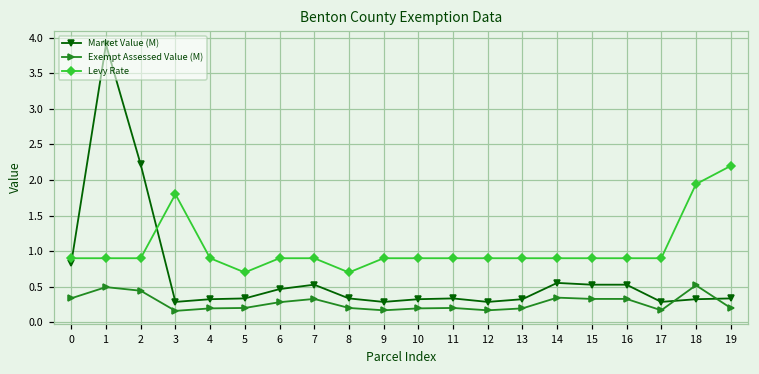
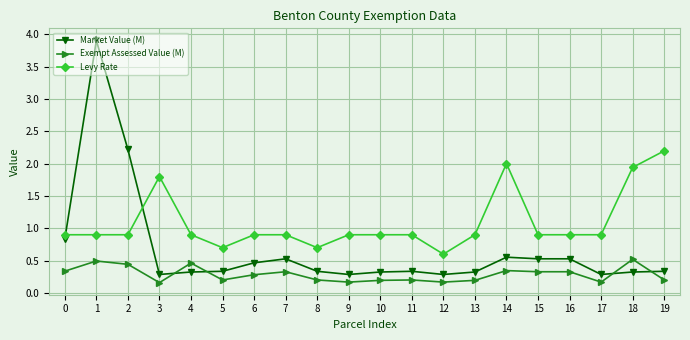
Exempt Assessed Value (M), 4: 0.2 -> 0.5
Levy Rate, 12: 0.9 -> 0.6
Levy Rate, 14: 0.9 -> 2.0
